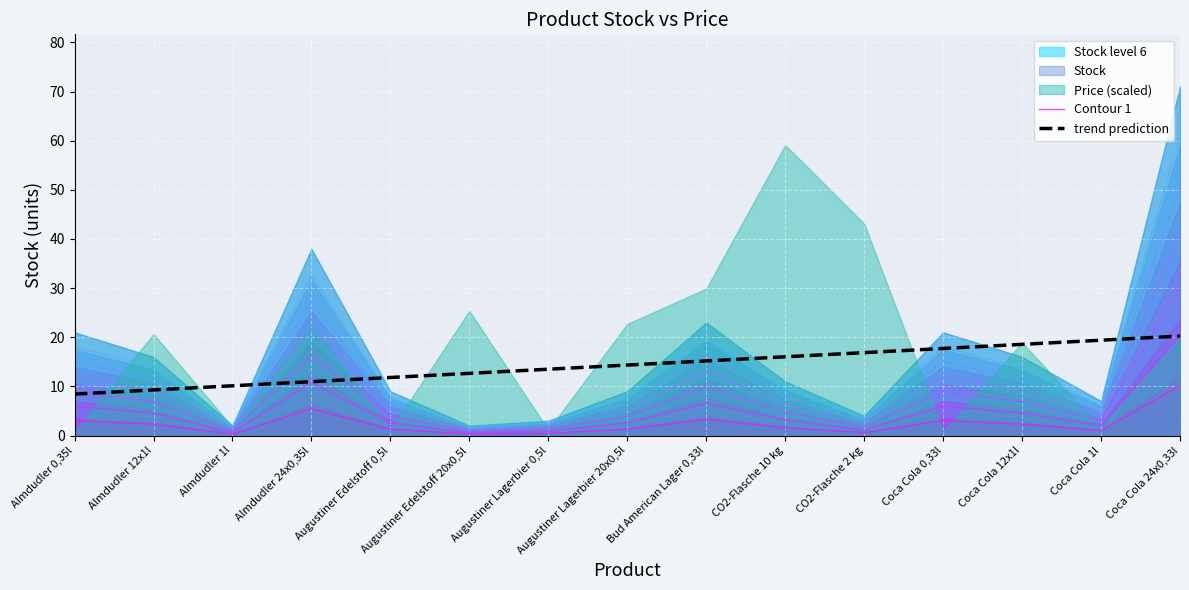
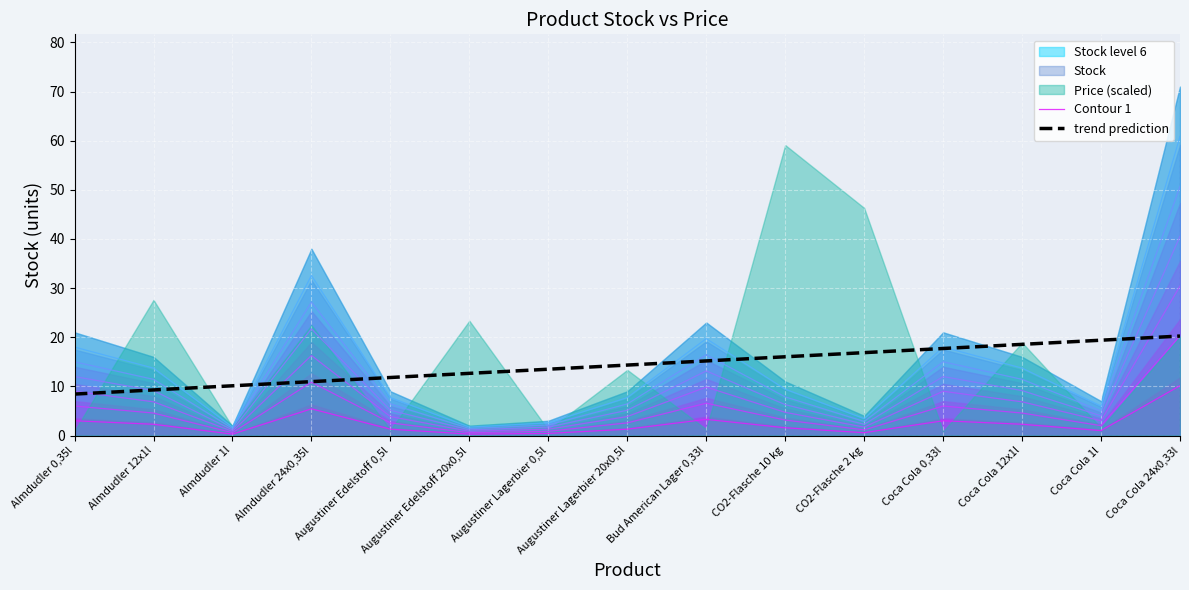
Price (scaled), Almdudler 12x1l: 21 -> 28
Price (scaled), Augustiner Edelstoff 20x0,5l: 25 -> 23
Price (scaled), Augustiner Lagerbier 20x0,5l: 23 -> 13
Price (scaled), Bud American Lager 0,33l: 30 -> 1
Price (scaled), CO2-Flasche 2 kg: 43 -> 46
